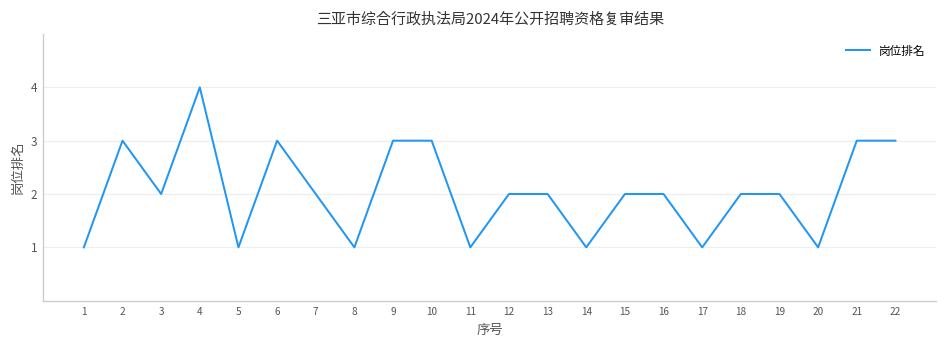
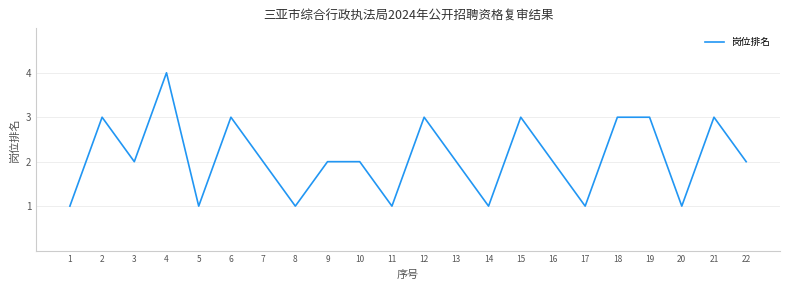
9: 3 -> 2
10: 3 -> 2
12: 2 -> 3
15: 2 -> 3
18: 2 -> 3
19: 2 -> 3
22: 3 -> 2
